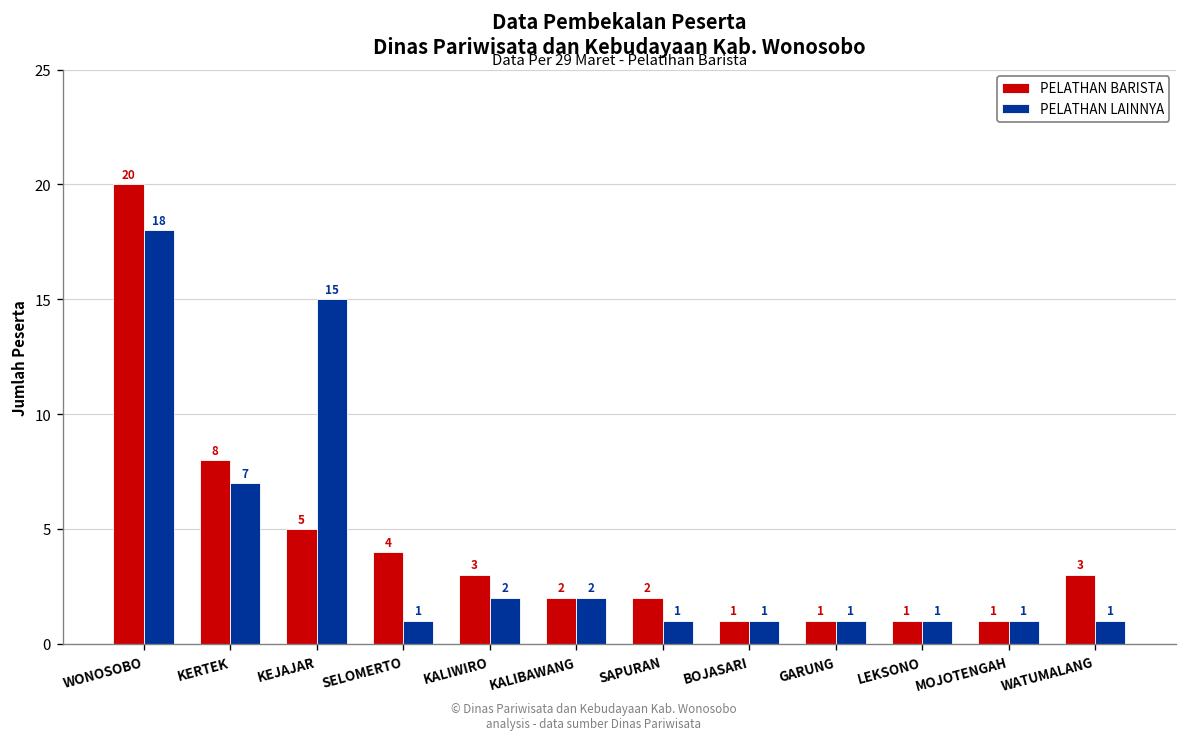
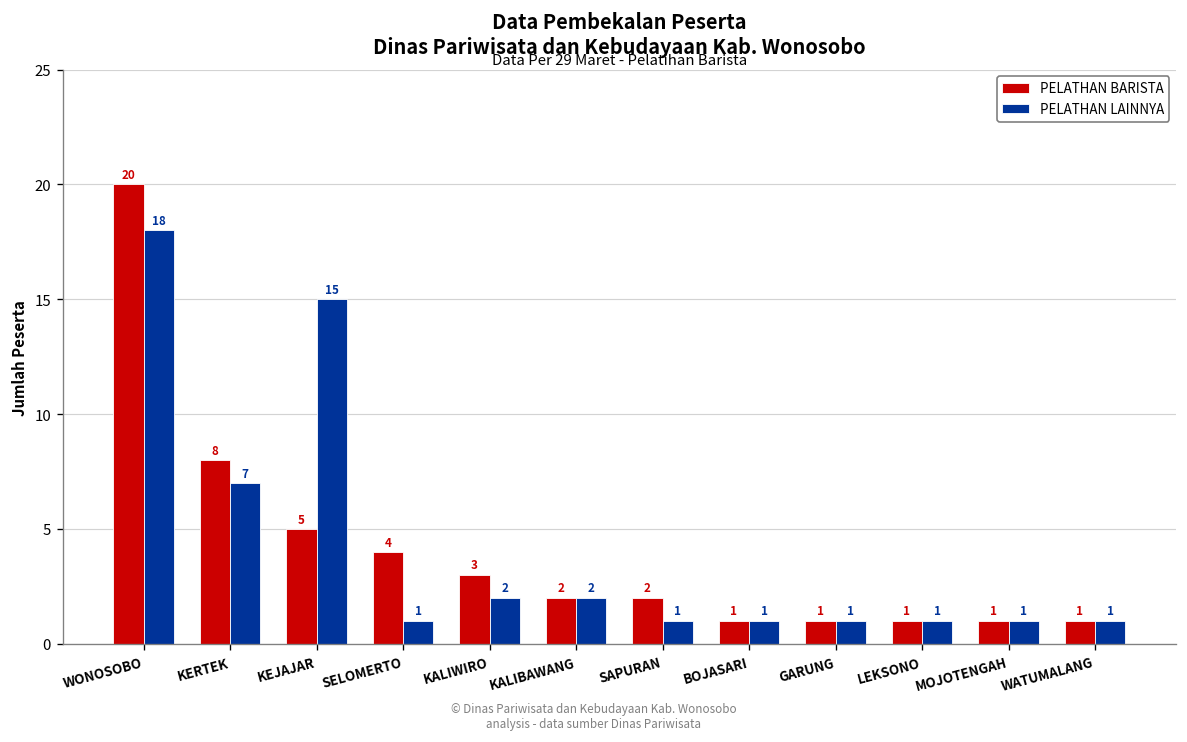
PELATHAN BARISTA, WATUMALANG: 3 -> 1
